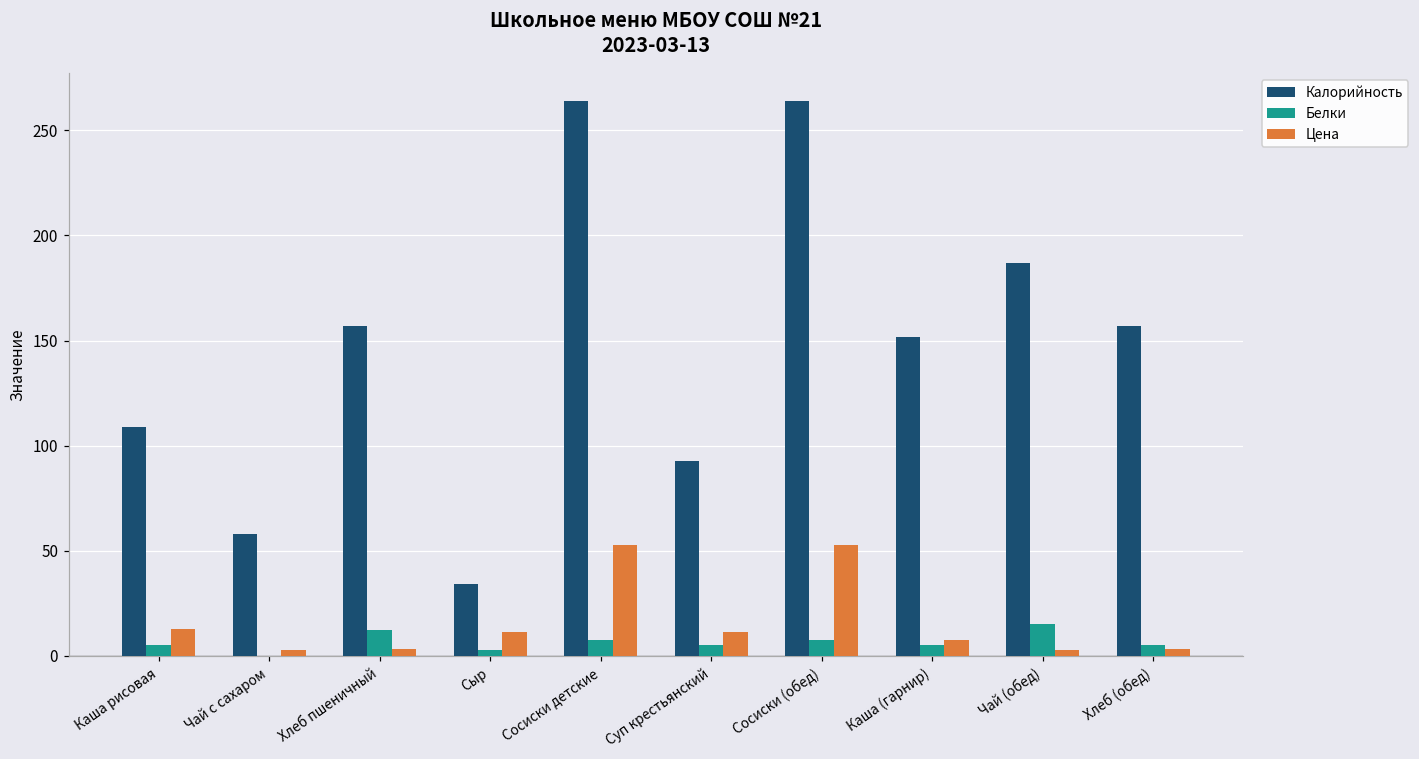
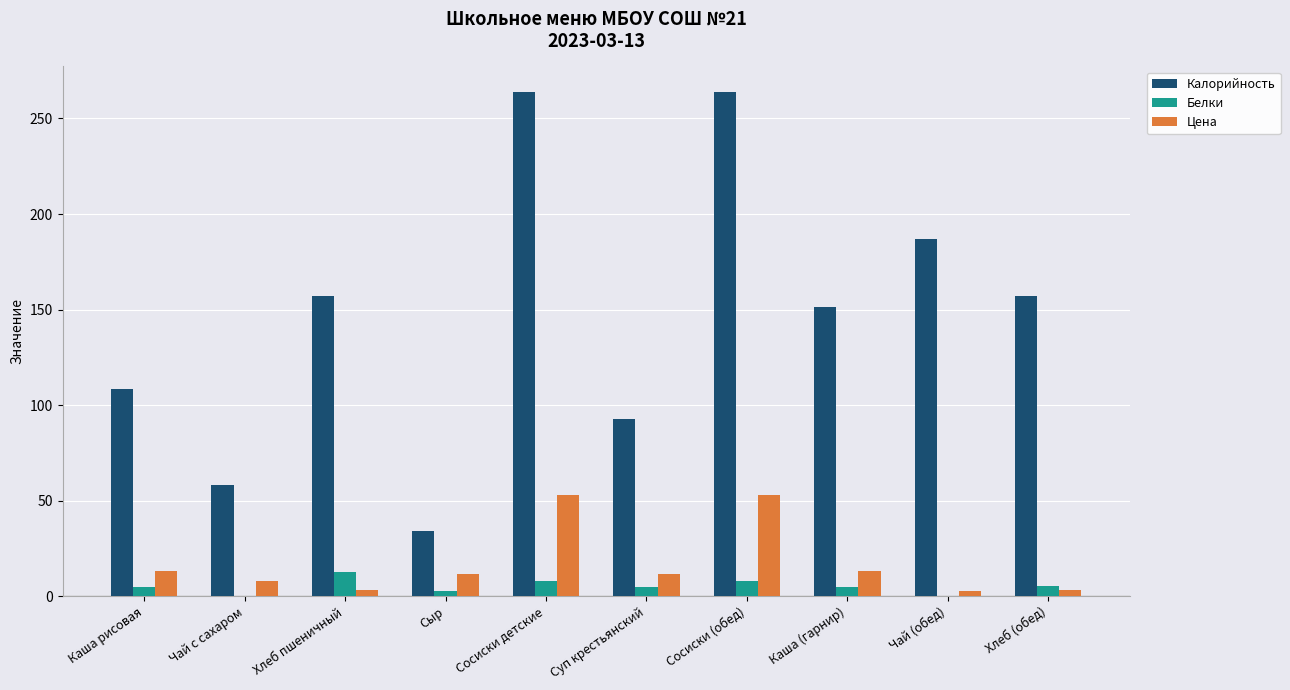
Цена, Чай с сахаром: 3 -> 8
Цена, Каша (гарнир): 8 -> 13
Белки, Чай (обед): 15 -> 0
